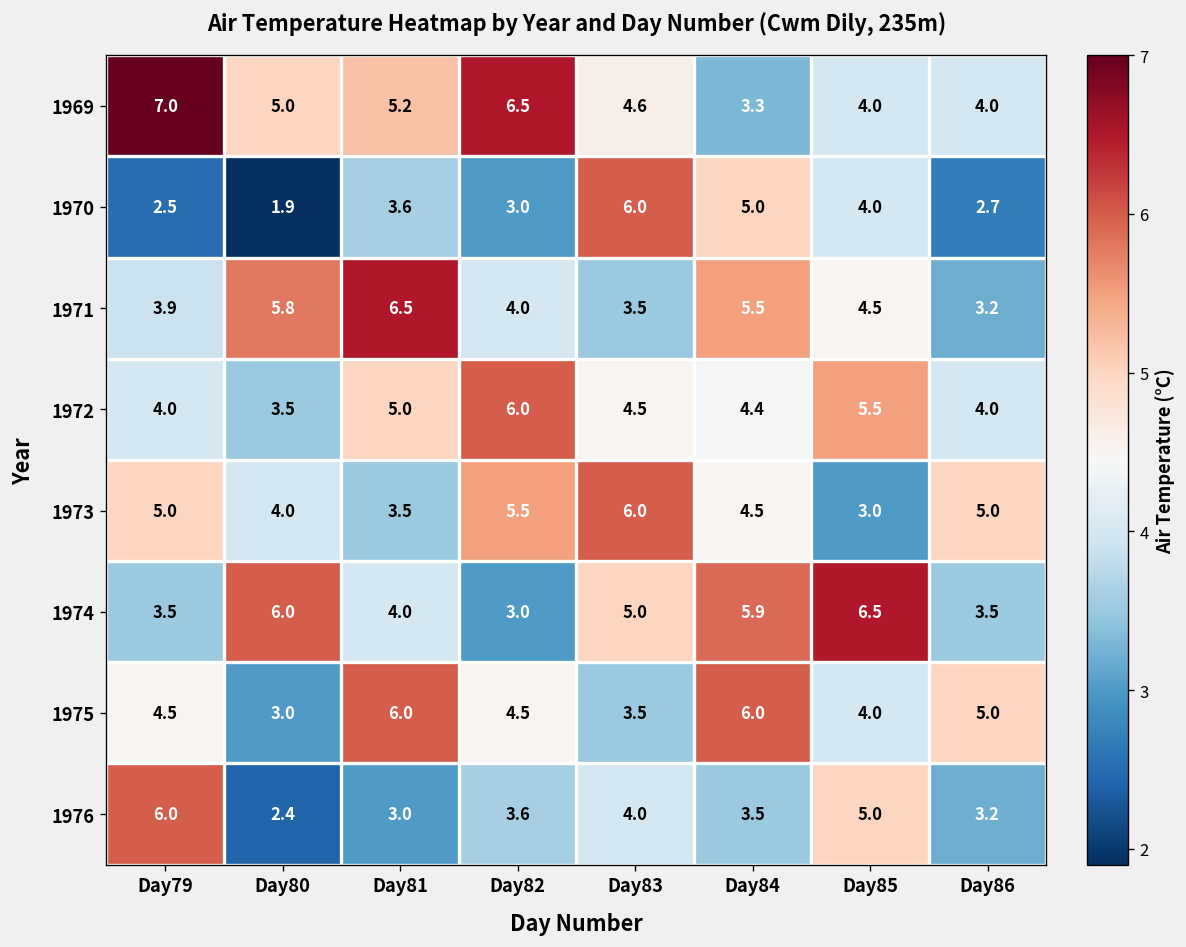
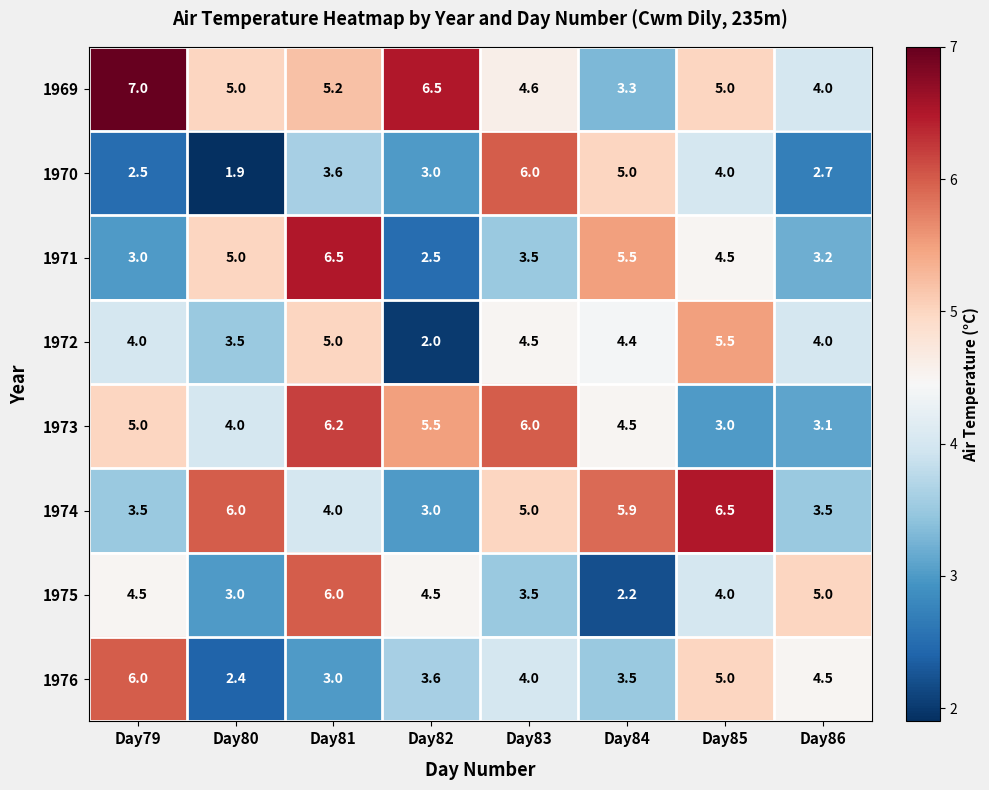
1969, Day85: 4.0 -> 5.0
1971, Day79: 3.9 -> 3.0
1971, Day80: 5.8 -> 5.0
1971, Day82: 4.0 -> 2.5
1972, Day82: 6.0 -> 2.0
1973, Day81: 3.5 -> 6.2
1973, Day86: 5.0 -> 3.1
1975, Day84: 6.0 -> 2.2
1976, Day86: 3.2 -> 4.5
